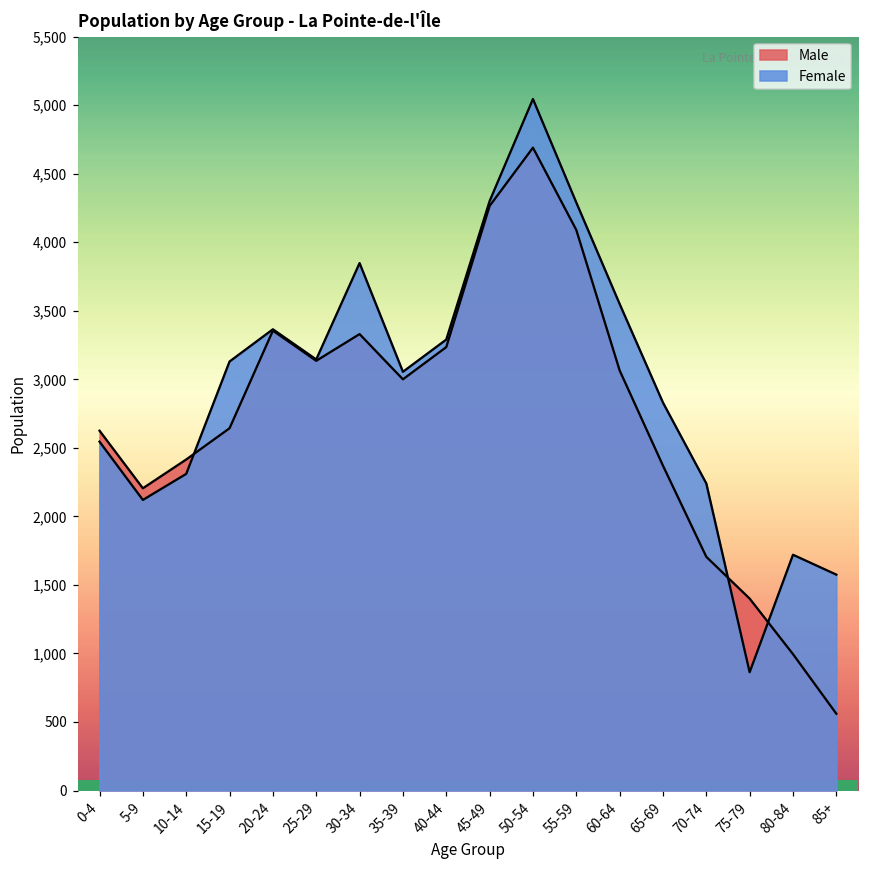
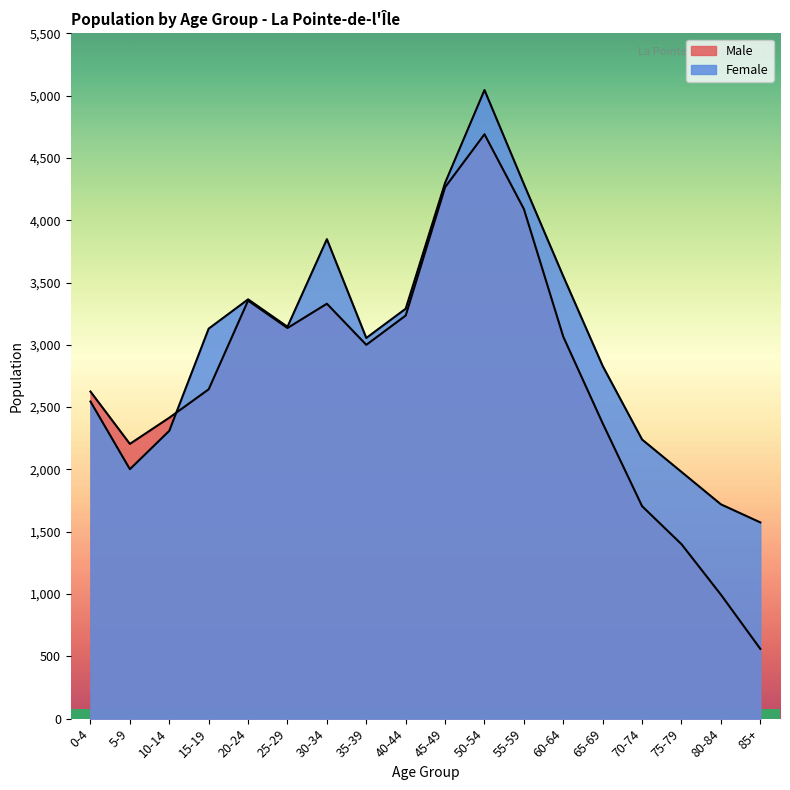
Female, 5-9: 2,120 -> 2,000
Female, 75-79: 860 -> 1,980
